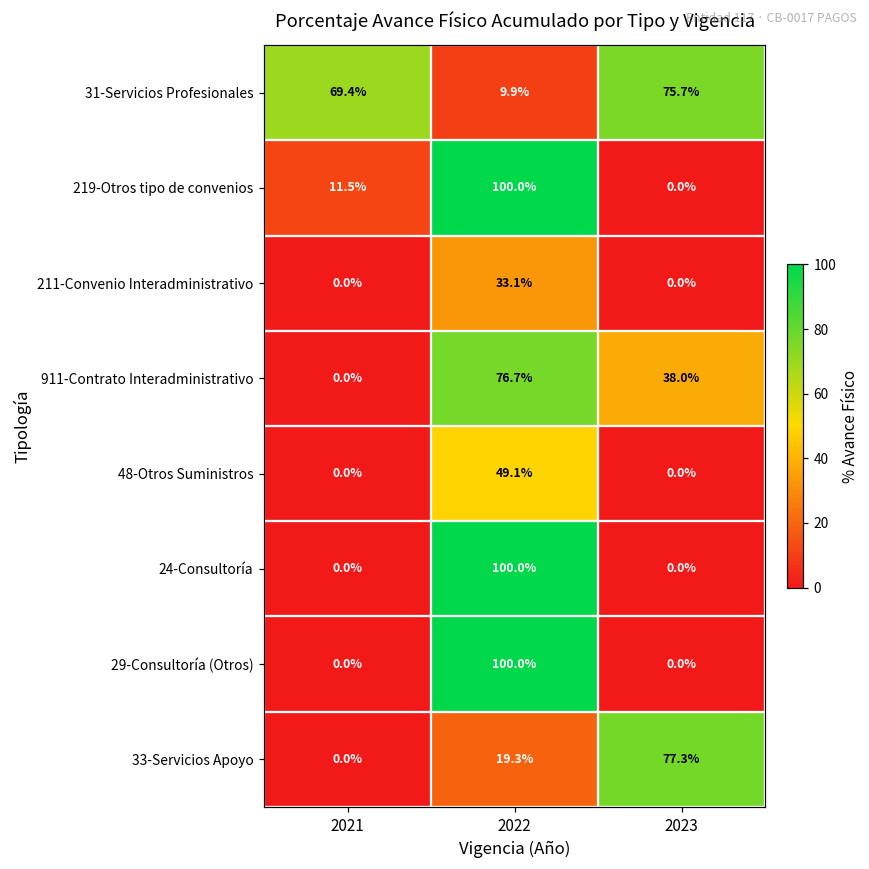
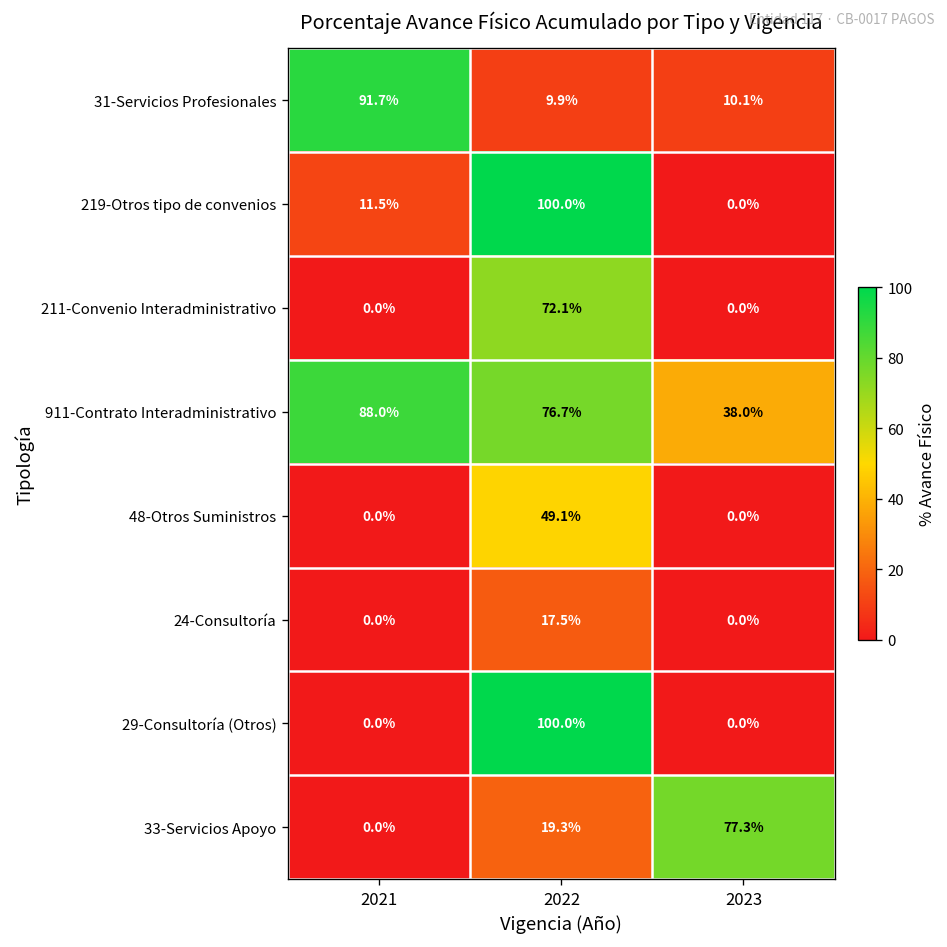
31-Servicios Profesionales, 2021: 69.4% -> 91.7%
31-Servicios Profesionales, 2023: 75.7% -> 10.1%
211-Convenio Interadministrativo, 2022: 33.1% -> 72.1%
911-Contrato Interadministrativo, 2021: 0.0% -> 88.0%
24-Consultoría, 2022: 100.0% -> 17.5%
